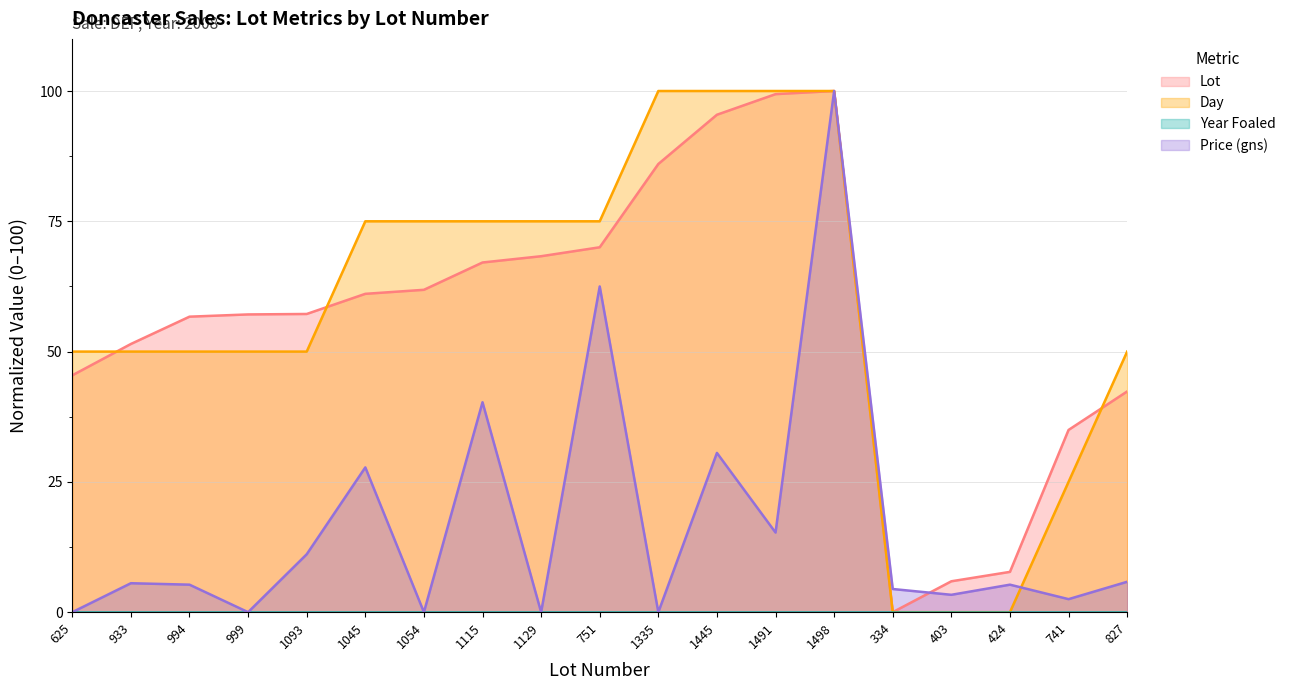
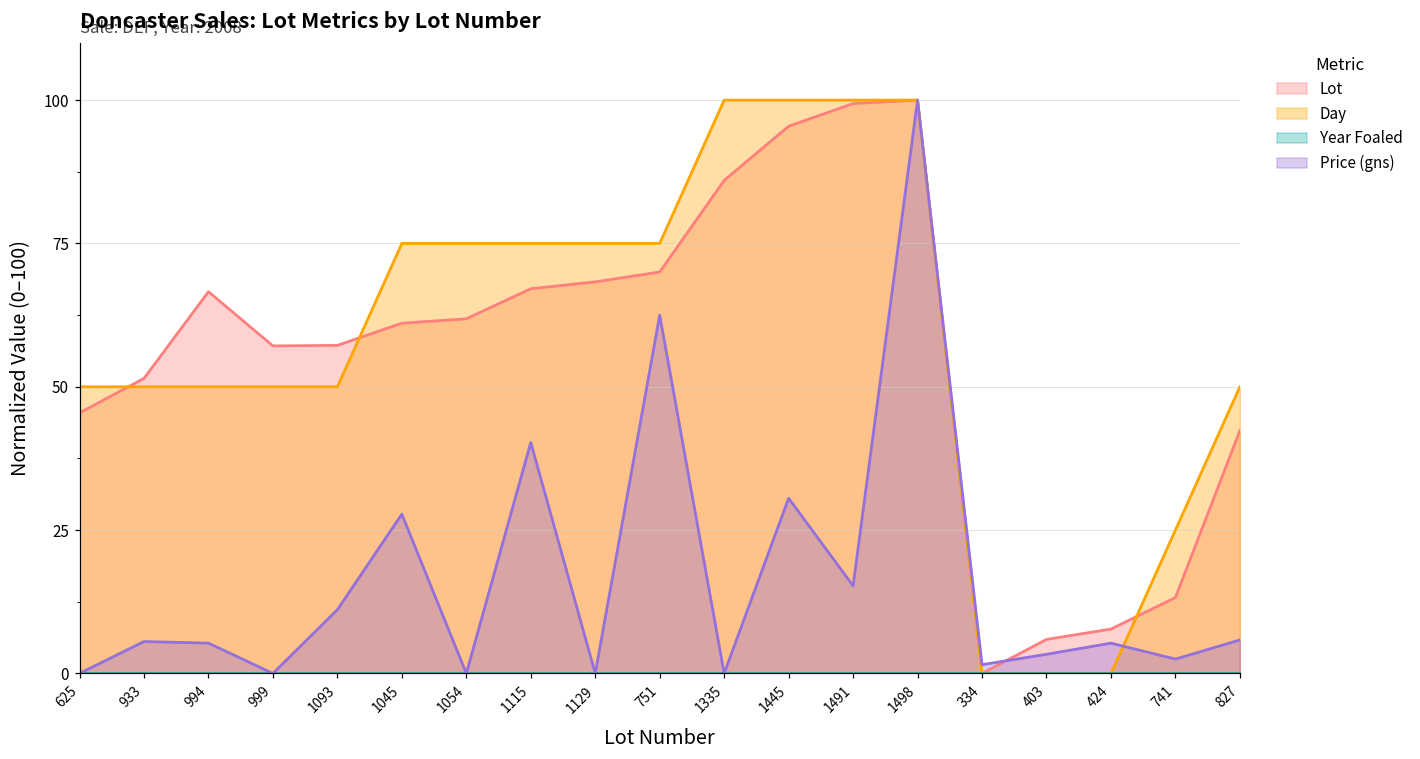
Lot, 994: 57 -> 67
Price (gns), 334: 4 -> 2
Lot, 741: 35 -> 13
